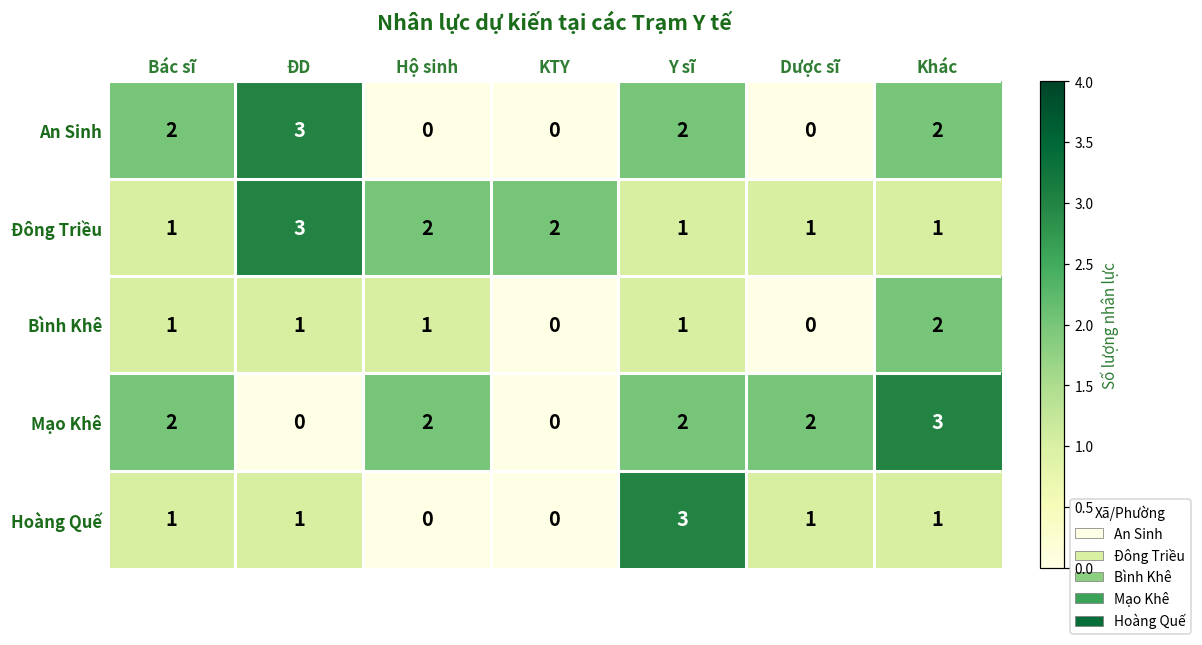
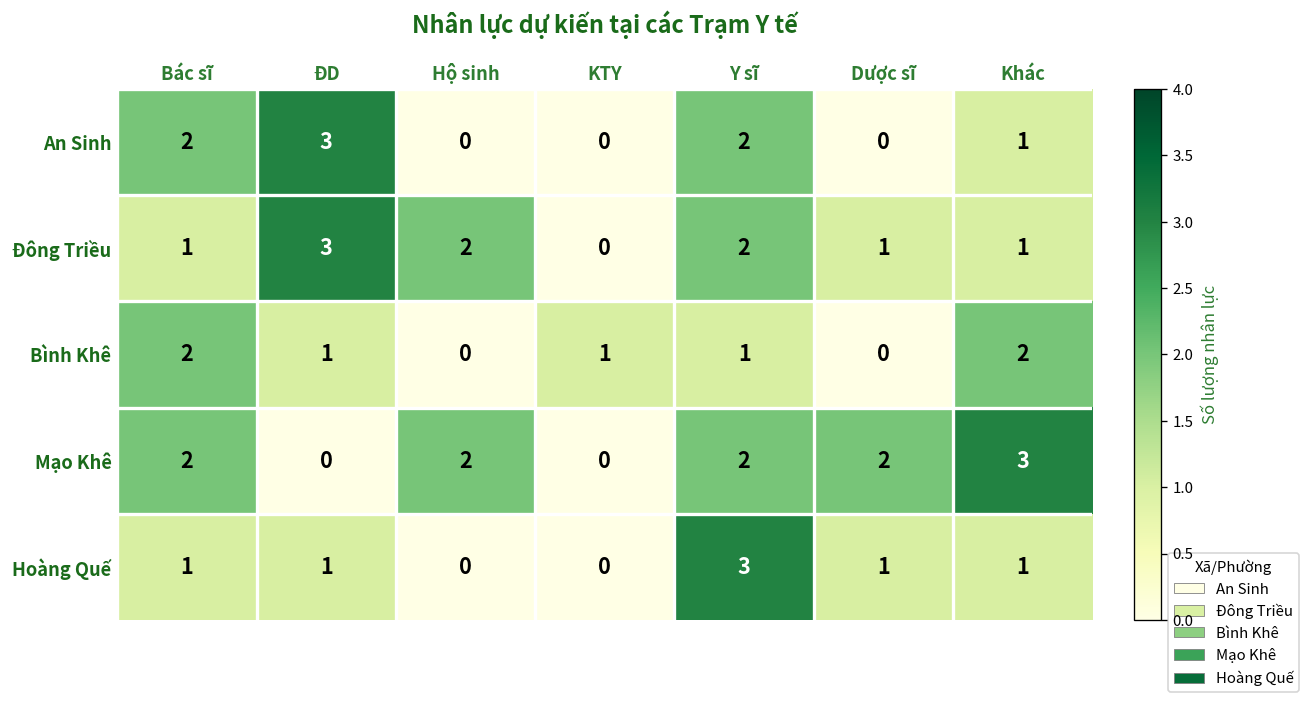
An Sinh, Khác: 2 -> 1
Đông Triều, KTY: 2 -> 0
Đông Triều, Y sĩ: 1 -> 2
Bình Khê, Bác sĩ: 1 -> 2
Bình Khê, Hộ sinh: 1 -> 0
Bình Khê, KTY: 0 -> 1
